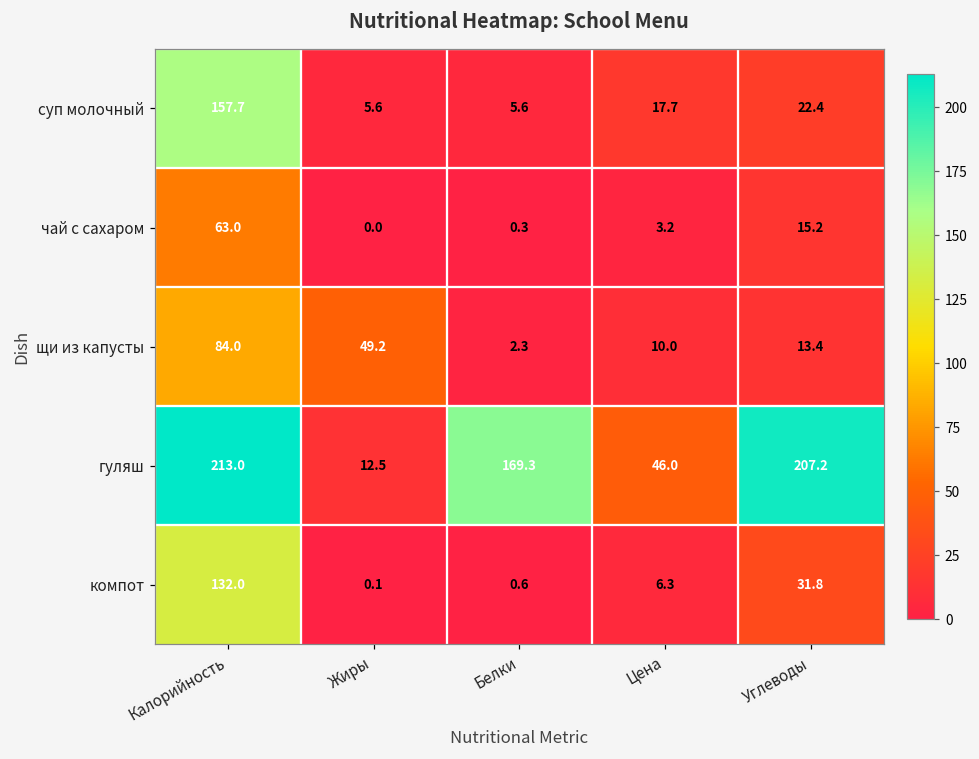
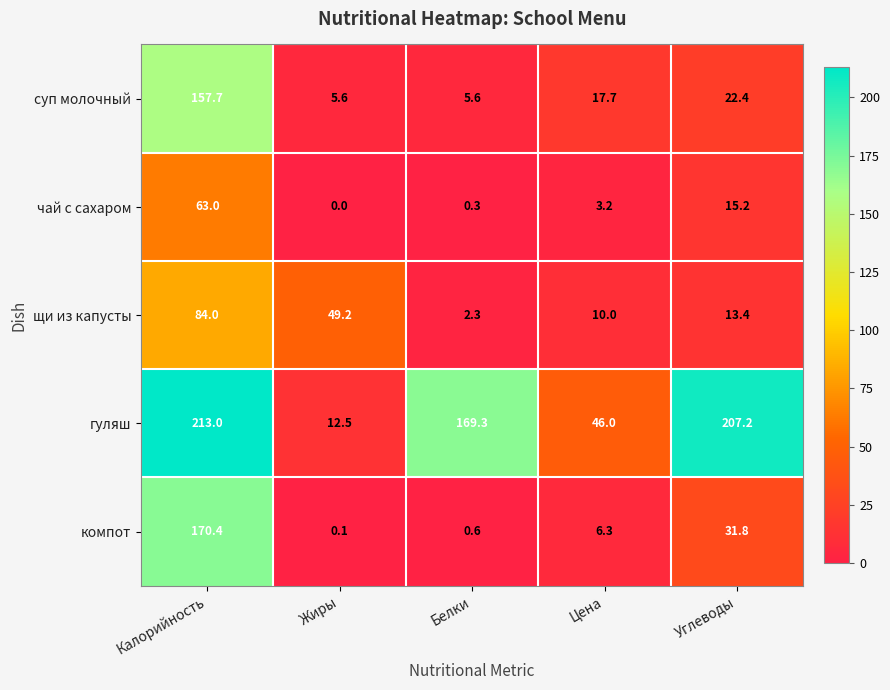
компот, Калорийность: 132.0 -> 170.4
